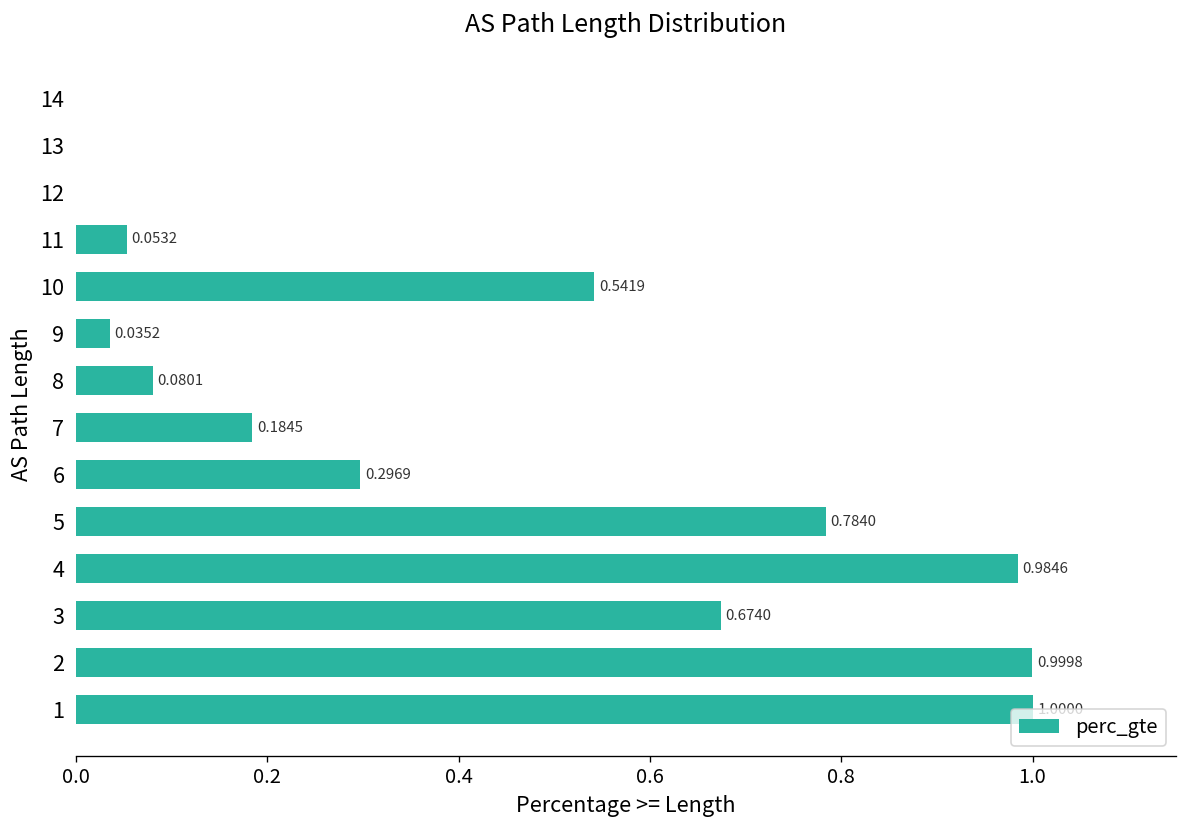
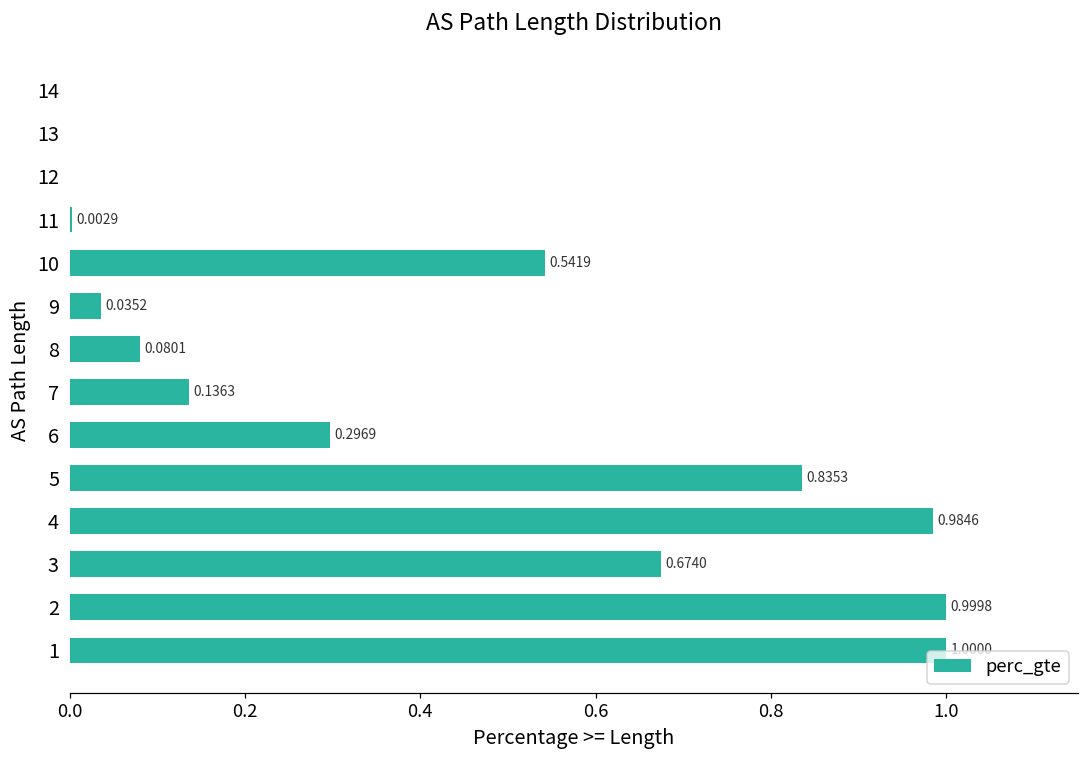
11: 0.0532 -> 0.0029
7: 0.1845 -> 0.1363
5: 0.7840 -> 0.8353
